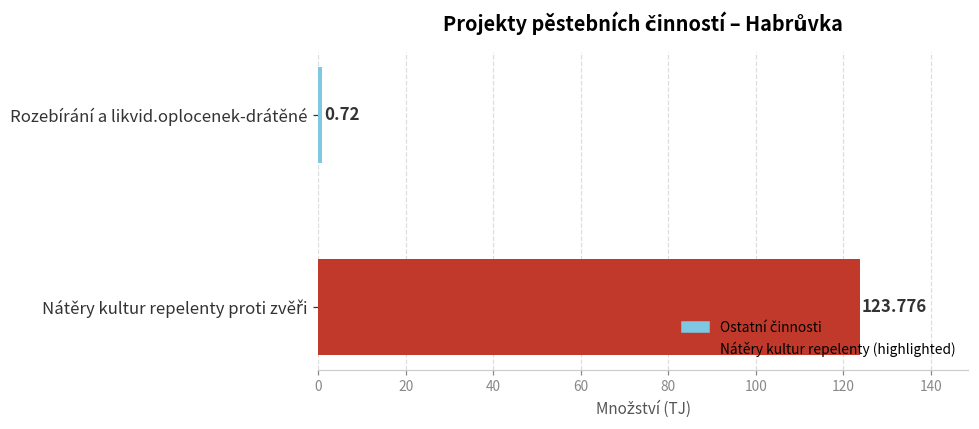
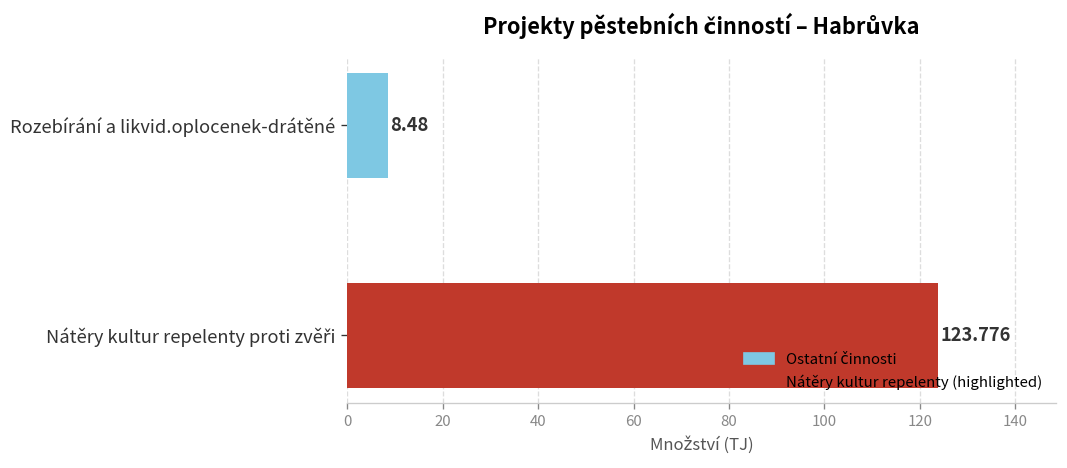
Rozebírání a likvid.oplocenek-drátěné: 0.72 -> 8.48
